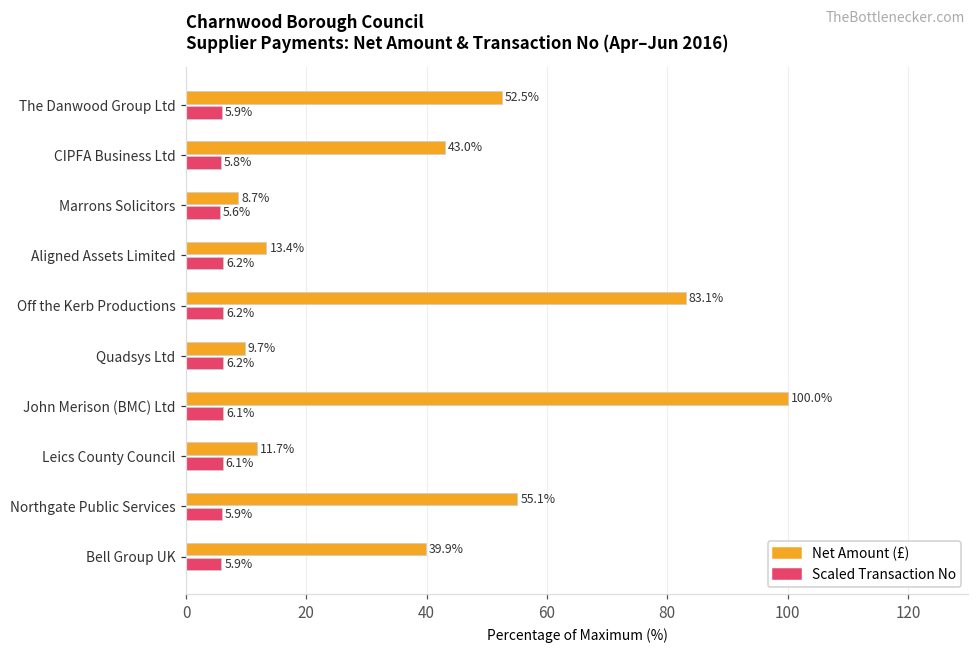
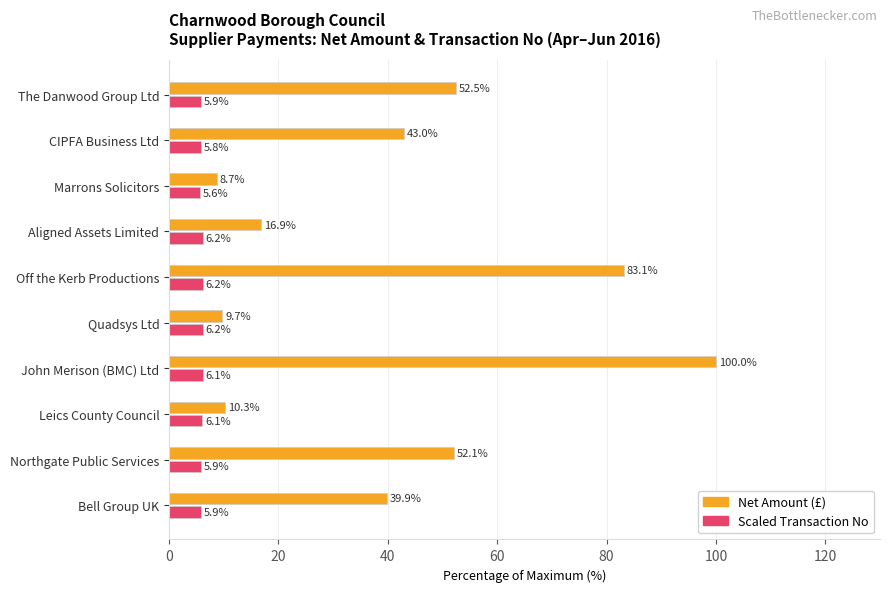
Net Amount (£), Aligned Assets Limited: 13.4% -> 16.9%
Net Amount (£), Leics County Council: 11.7% -> 10.3%
Net Amount (£), Northgate Public Services: 55.1% -> 52.1%
